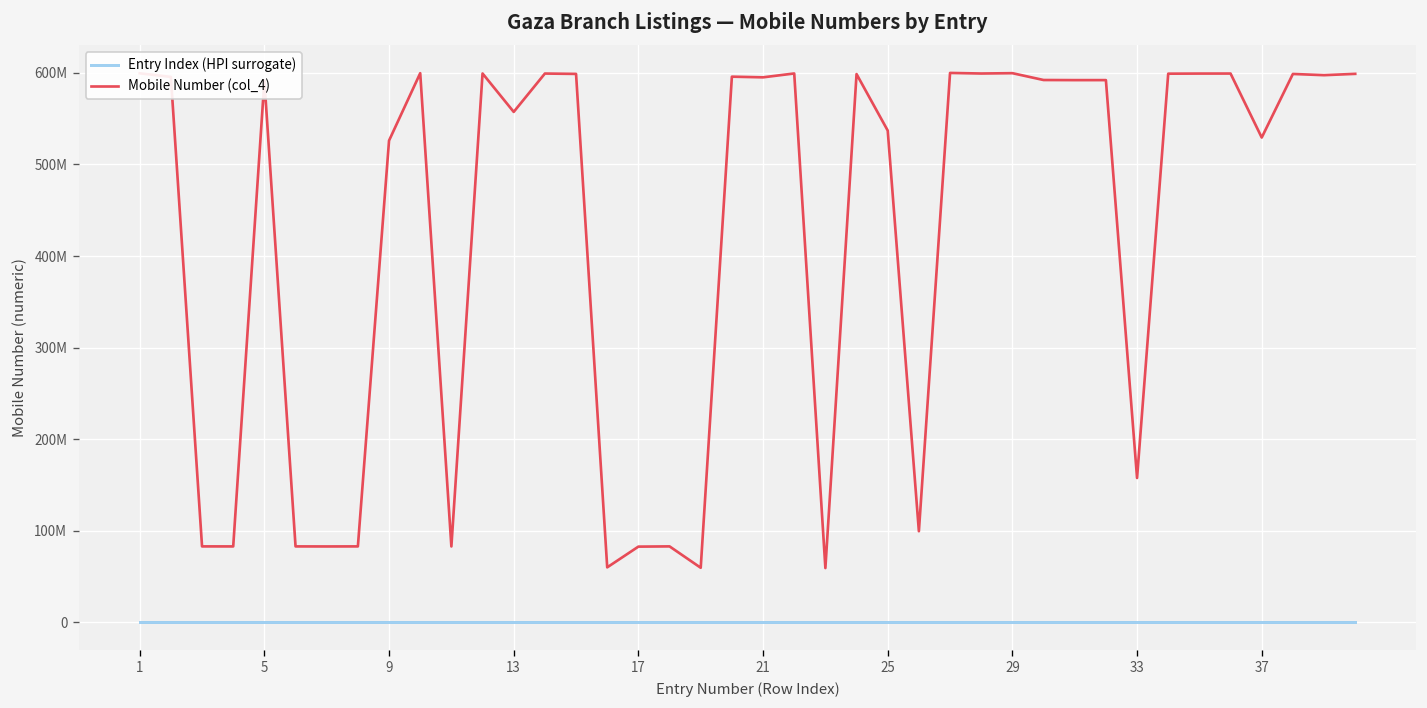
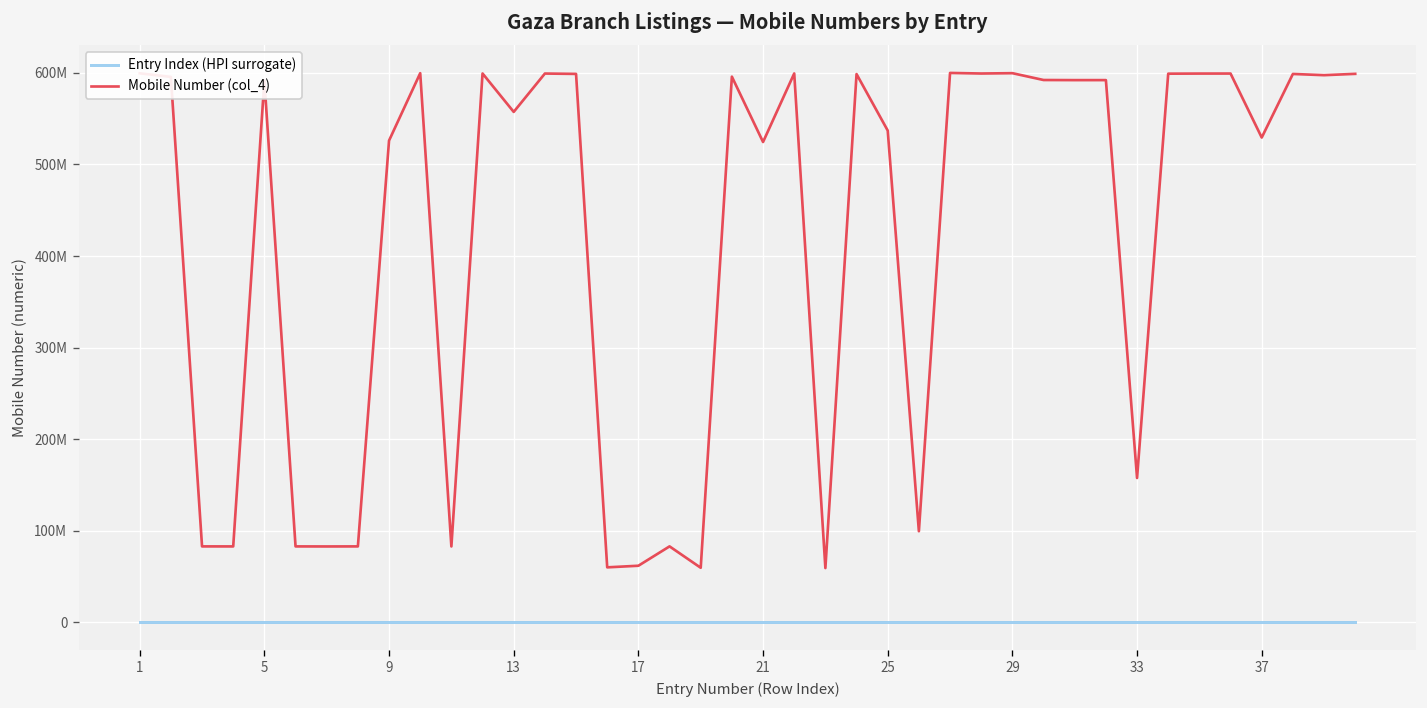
Mobile Number (col_4), 17: 80000000 -> 60000000
Mobile Number (col_4), 21: 600000000 -> 520000000
